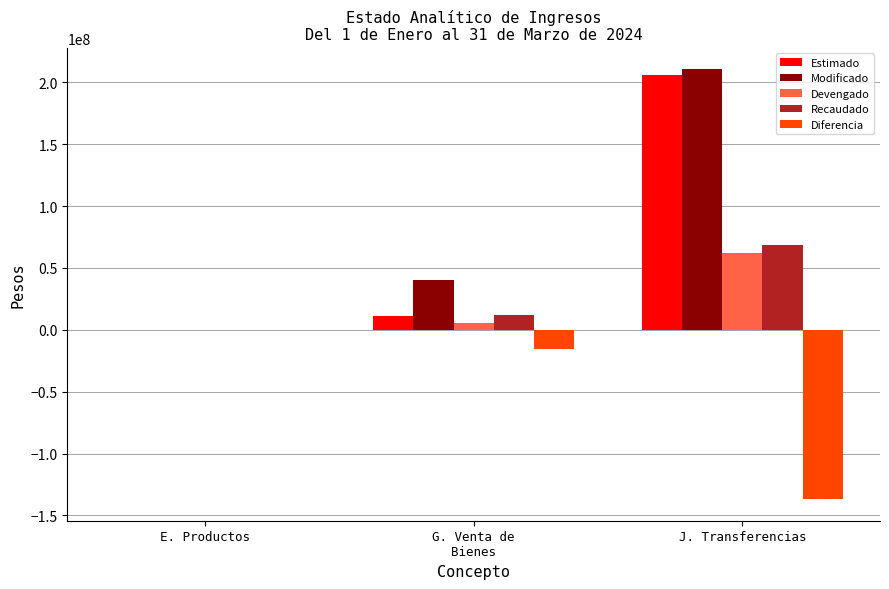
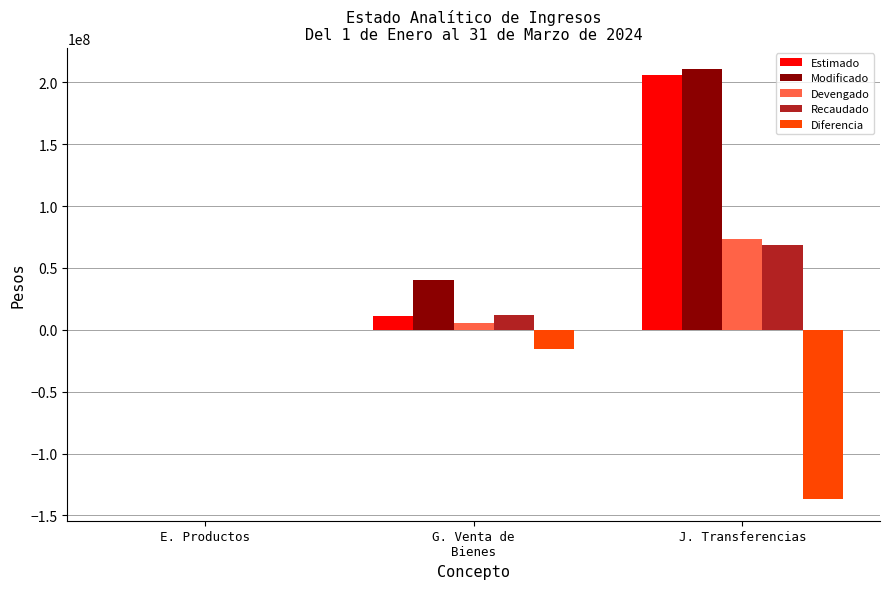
Devengado, J. Transferencias: 62000000 -> 73000000
